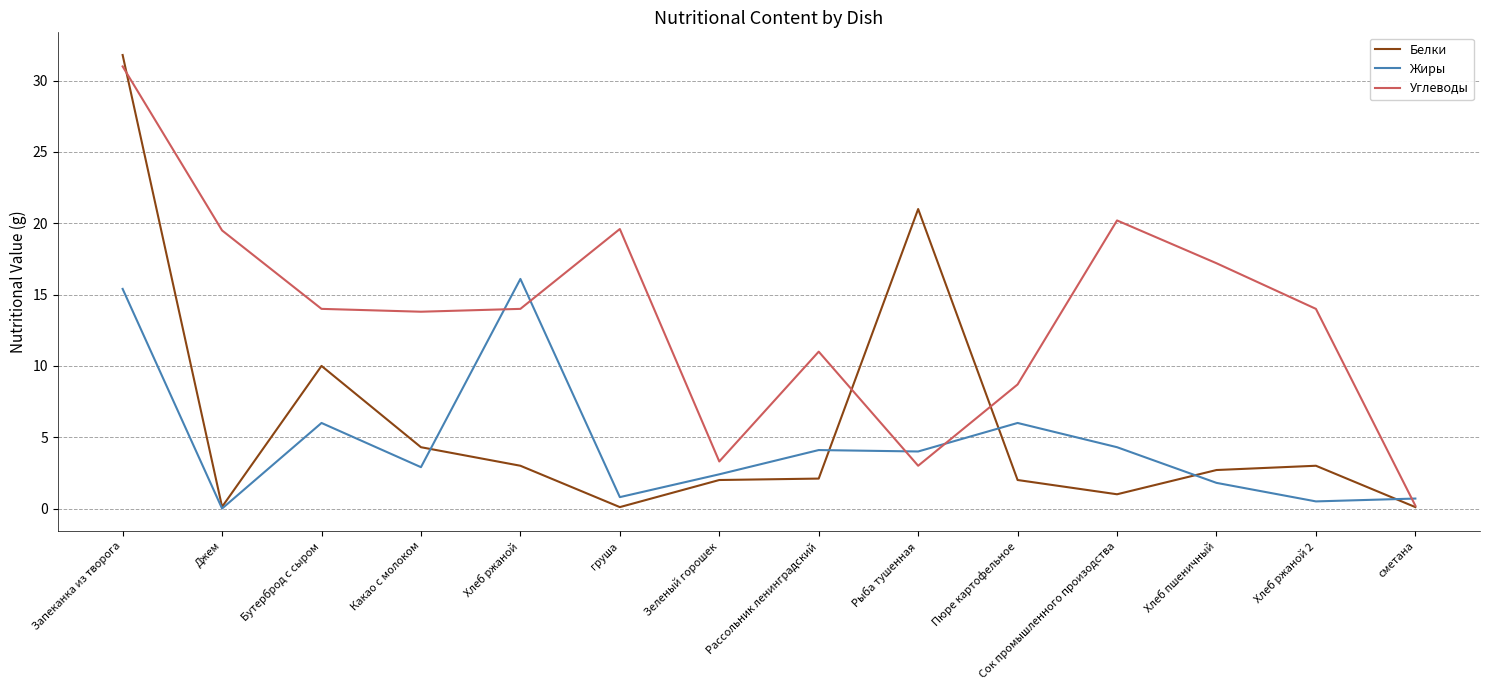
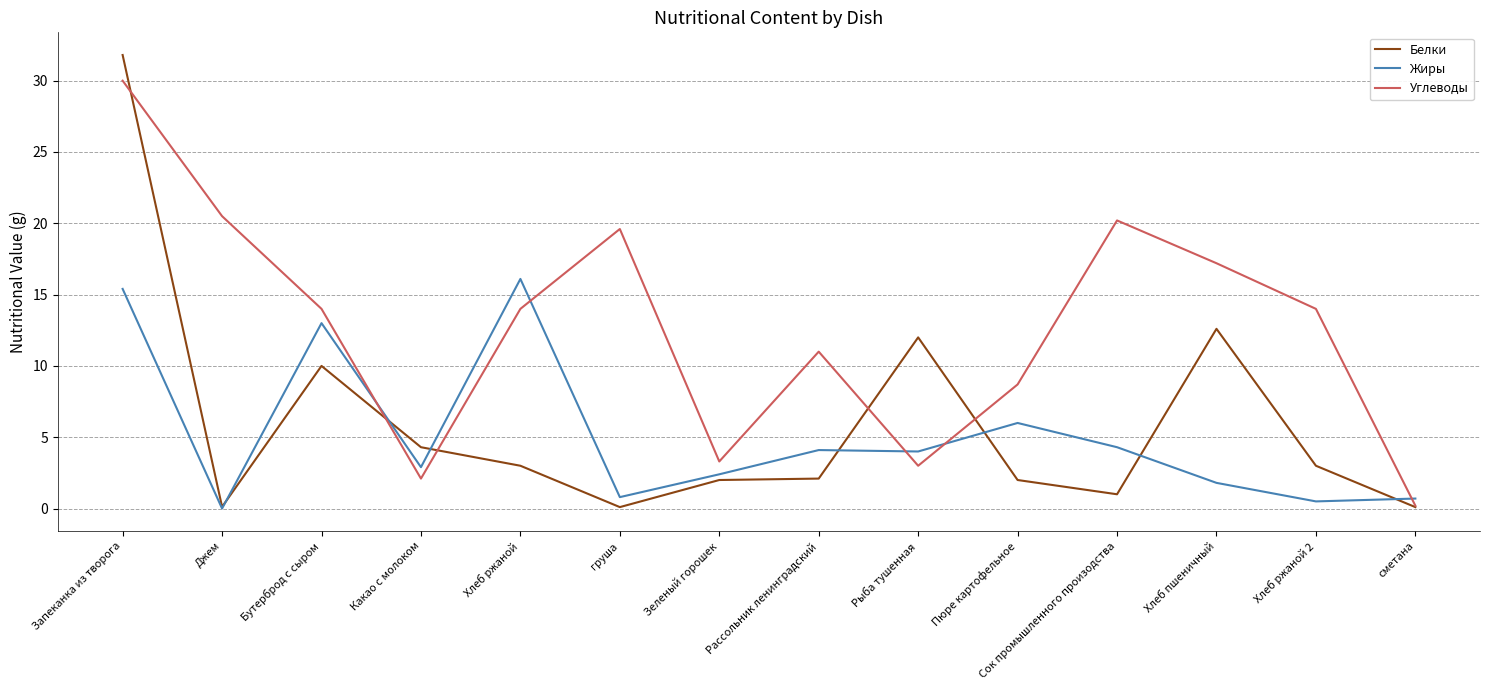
Углеводы, Запеканка из творога: 31 -> 30
Углеводы, Джем: 19.5 -> 20.5
Жиры, Бутерброд с сыром: 6 -> 13
Углеводы, Какао с молоком: 13.8 -> 2.1
Белки, Рыба тушенная: 21 -> 12
Белки, Хлеб пшеничный: 2.7 -> 12.6
